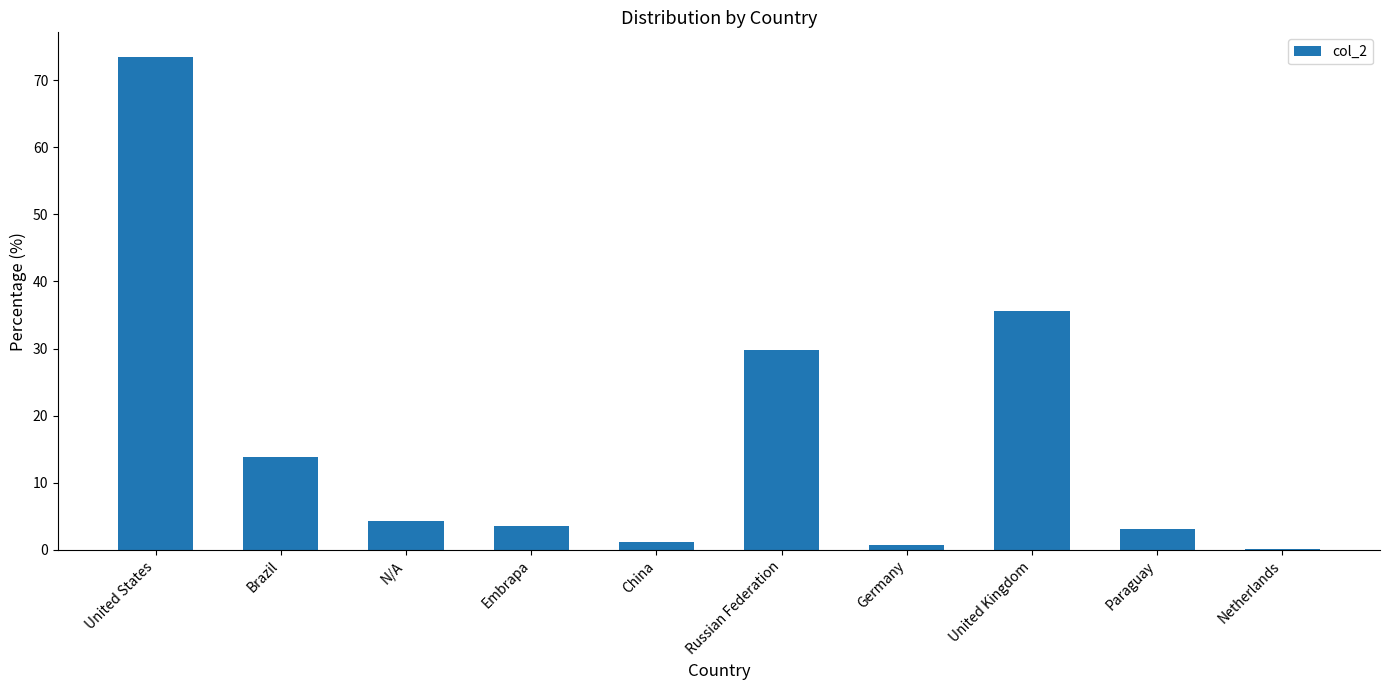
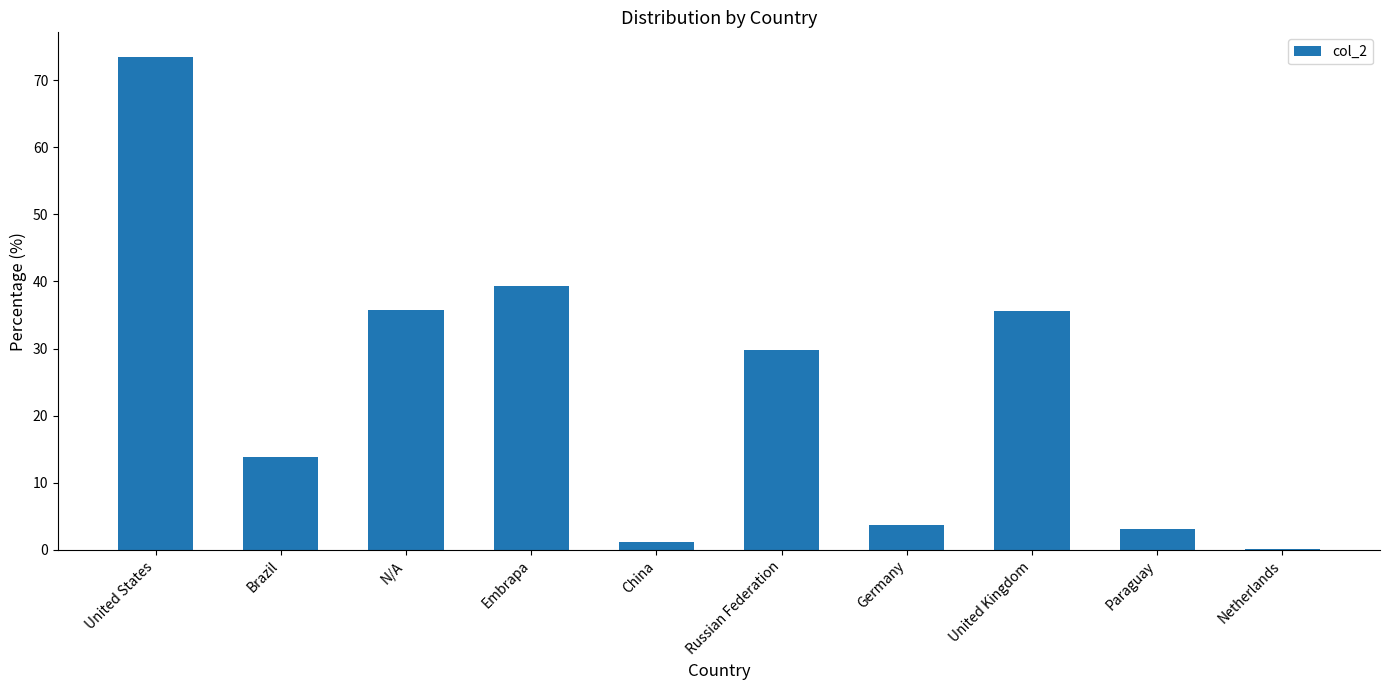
N/A: 4 -> 36
Embrapa: 4 -> 39
Germany: 1 -> 4
